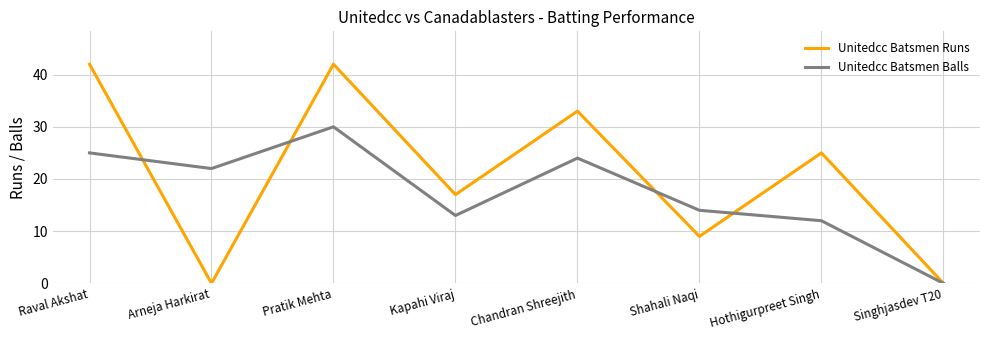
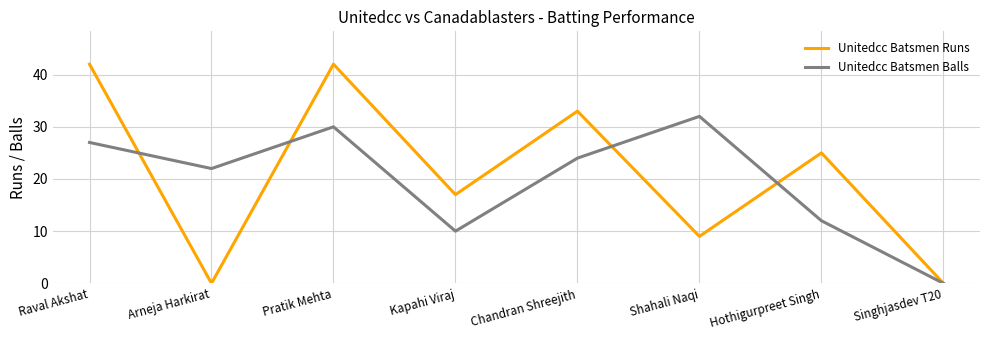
Unitedcc Batsmen Balls, Raval Akshat: 25 -> 27
Unitedcc Batsmen Balls, Kapahi Viraj: 13 -> 10
Unitedcc Batsmen Balls, Shahali Naqi: 14 -> 32
